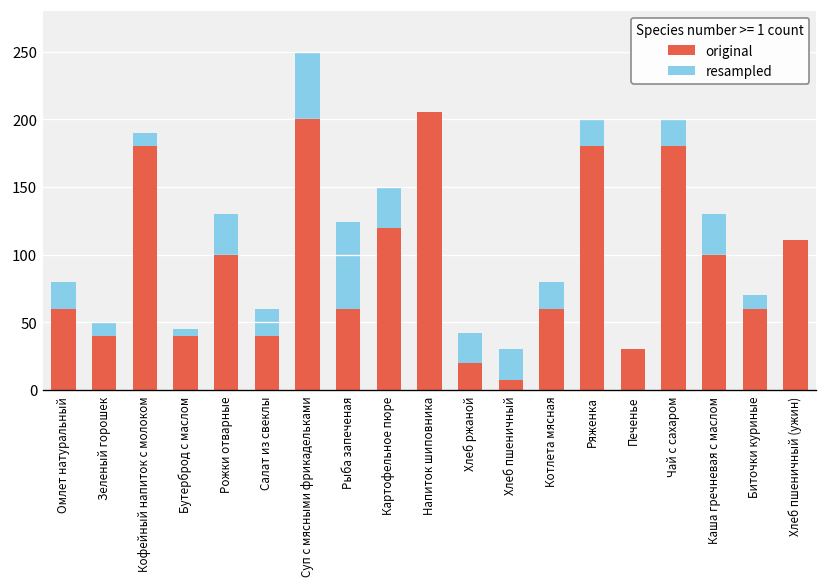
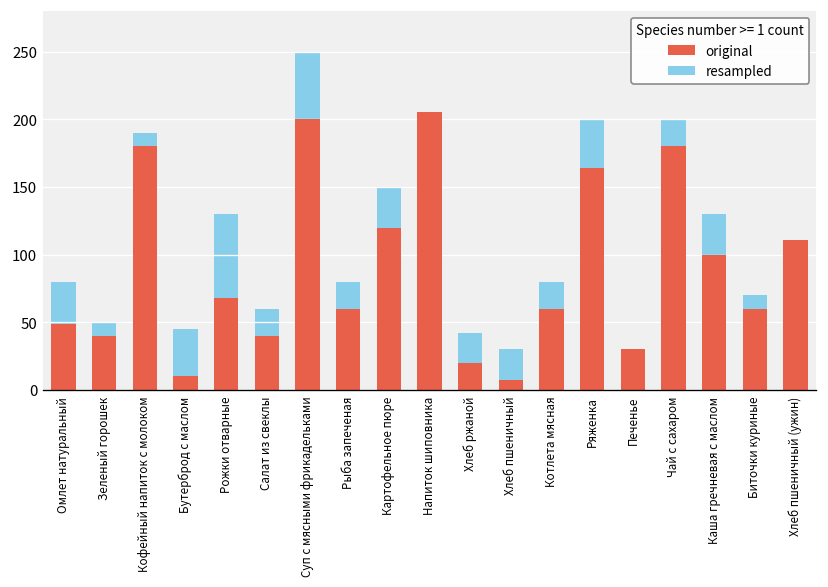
original, Омлет натуральный: 60 -> 49
original, Бутерброд с маслом: 40 -> 10
original, Рожки отварные: 100 -> 68
resampled, Рыба запеченая: 124 -> 80
original, Ряженка: 180 -> 164
